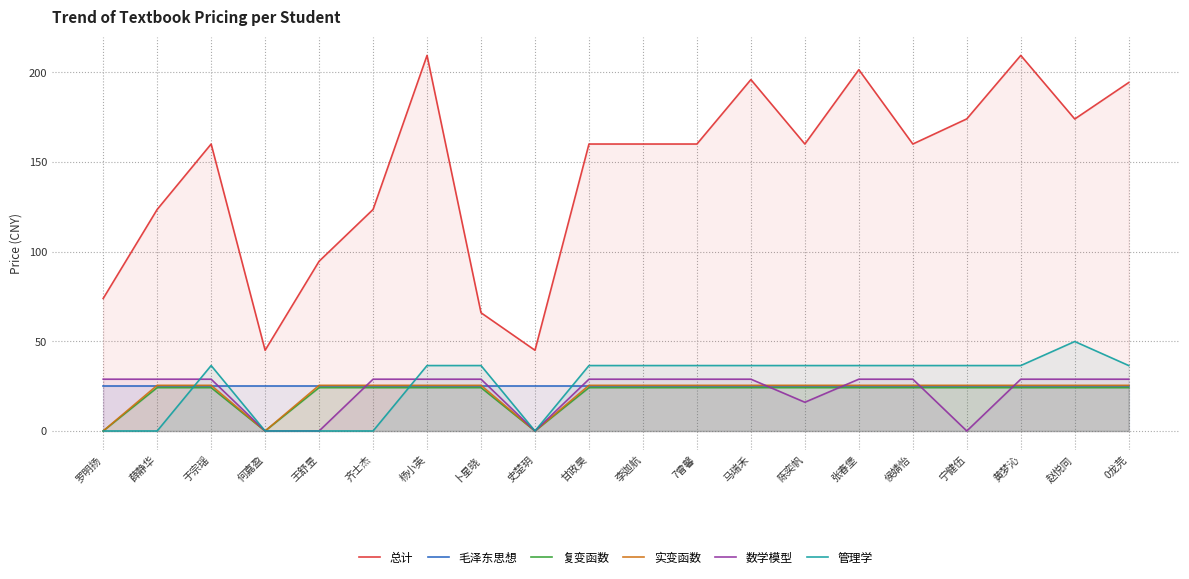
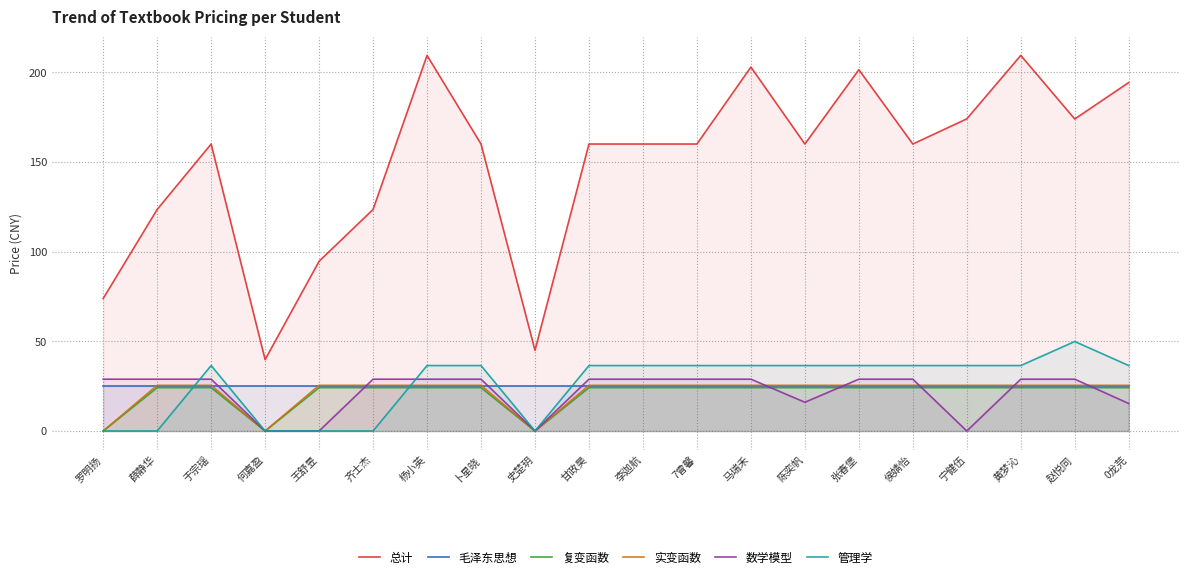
总计, 何嘉盈: 45 -> 40
总计, 卜星晓: 66 -> 160
总计, 马瑞禾: 196 -> 203
数学模型, 0龙芫: 29 -> 15
